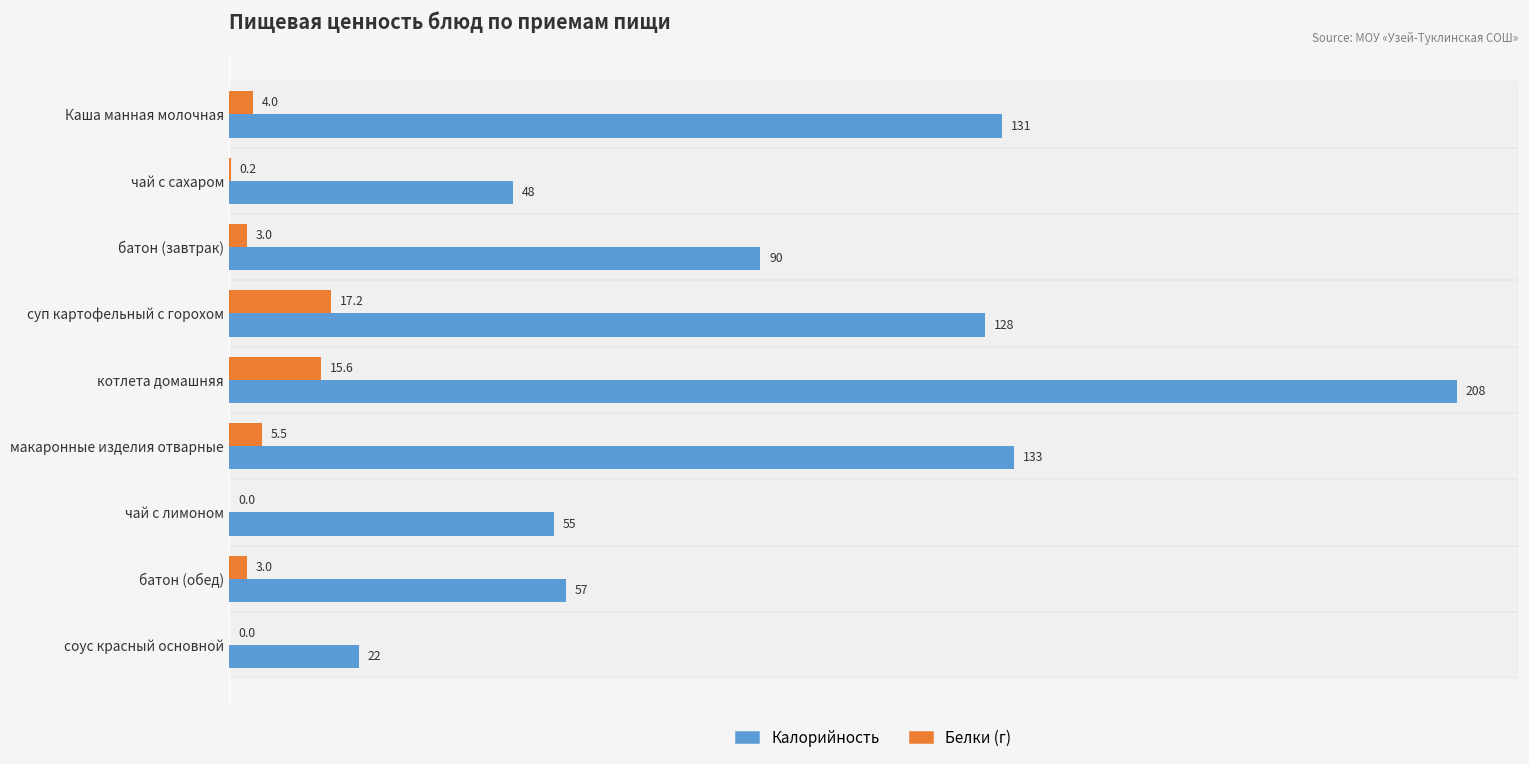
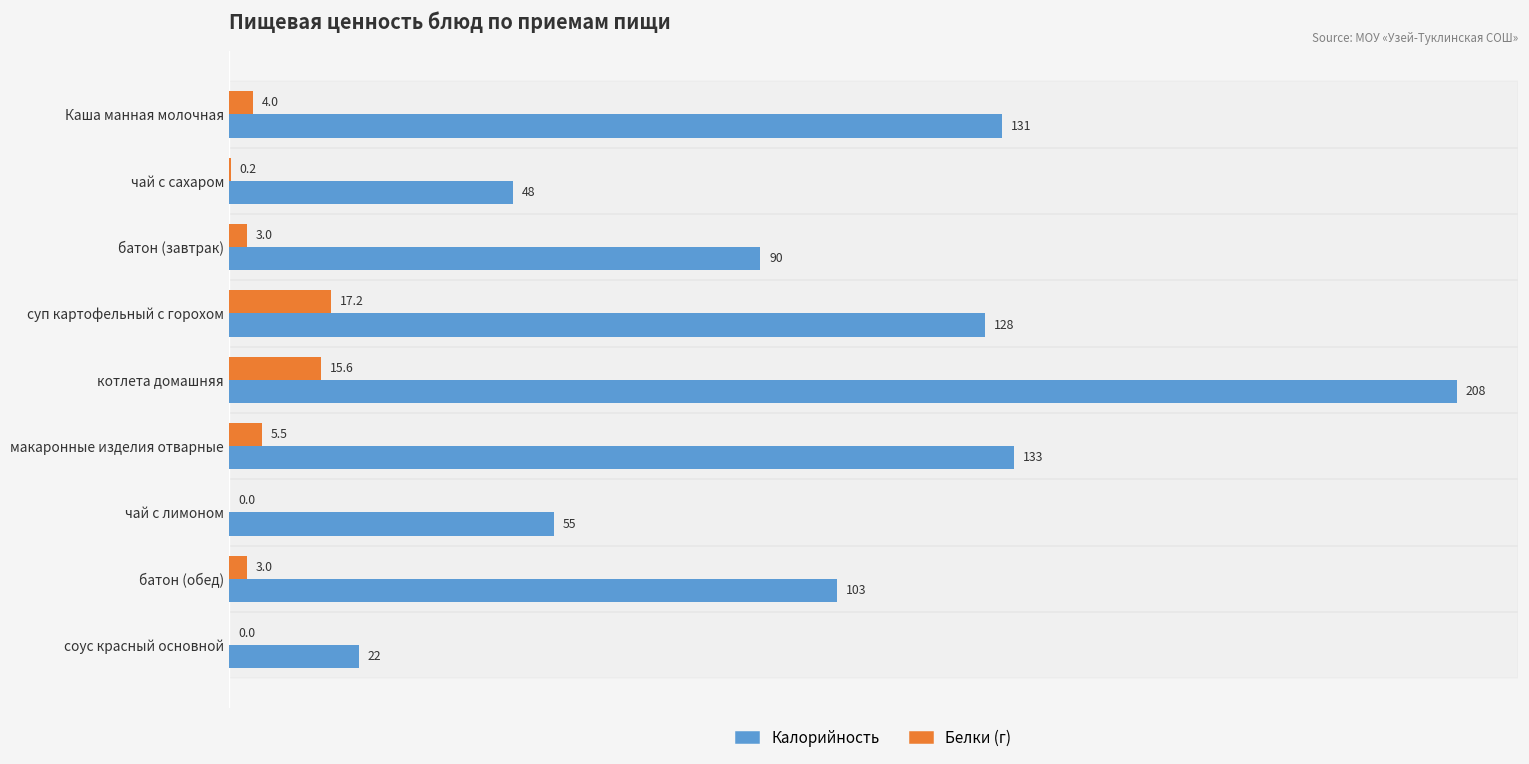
Калорийность, батон (обед): 57 -> 103
